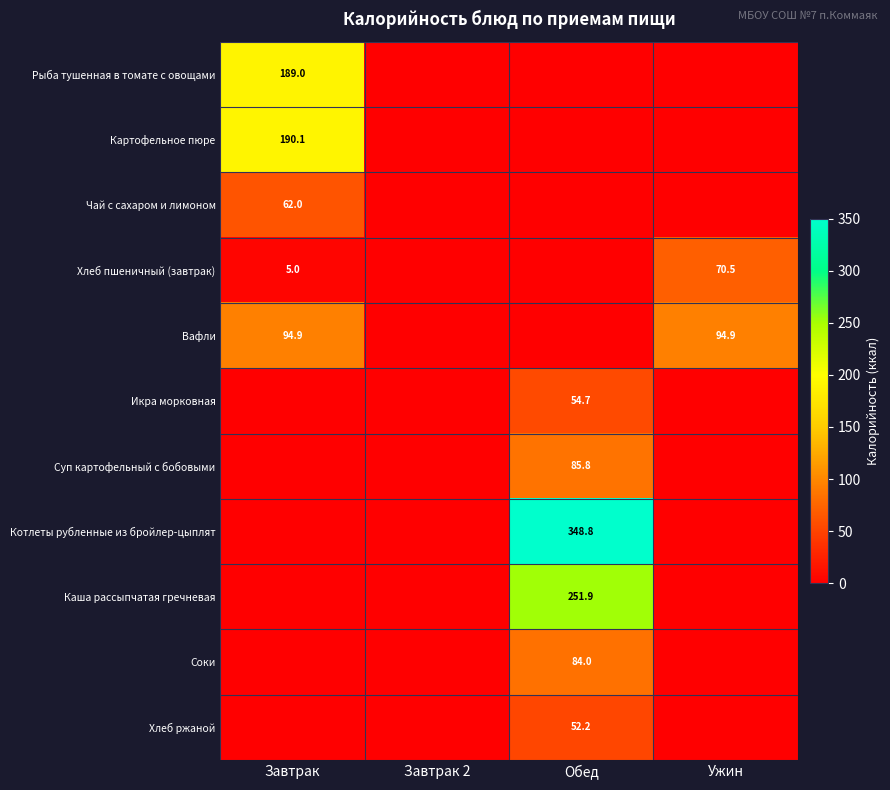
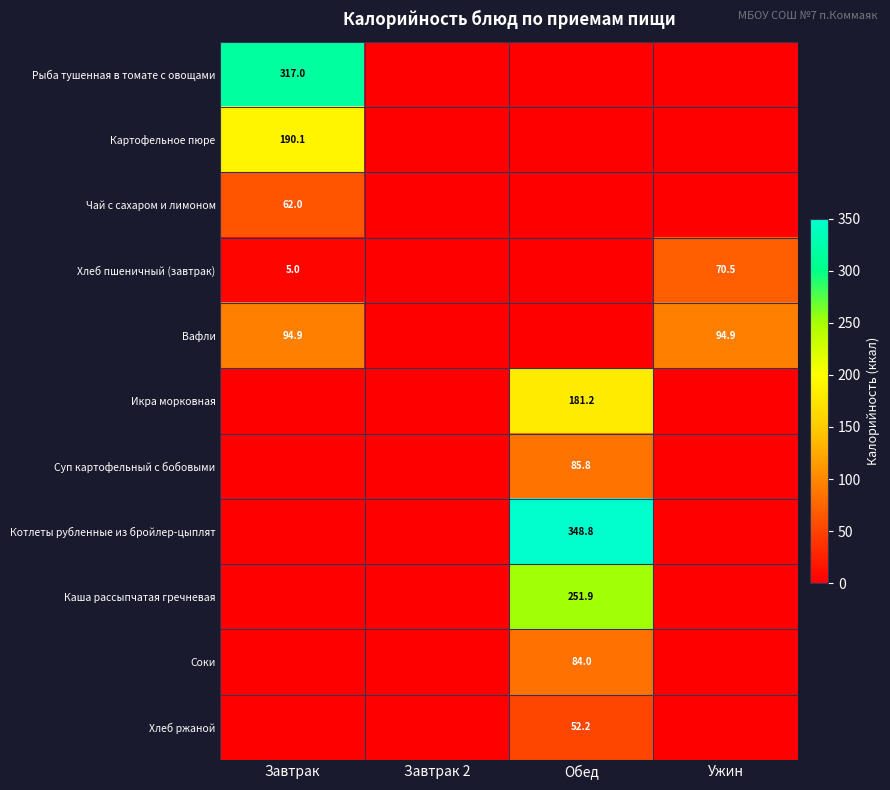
Рыба тушенная в томате с овощами, Завтрак: 189.0 -> 317.0
Икра морковная, Обед: 54.7 -> 181.2
